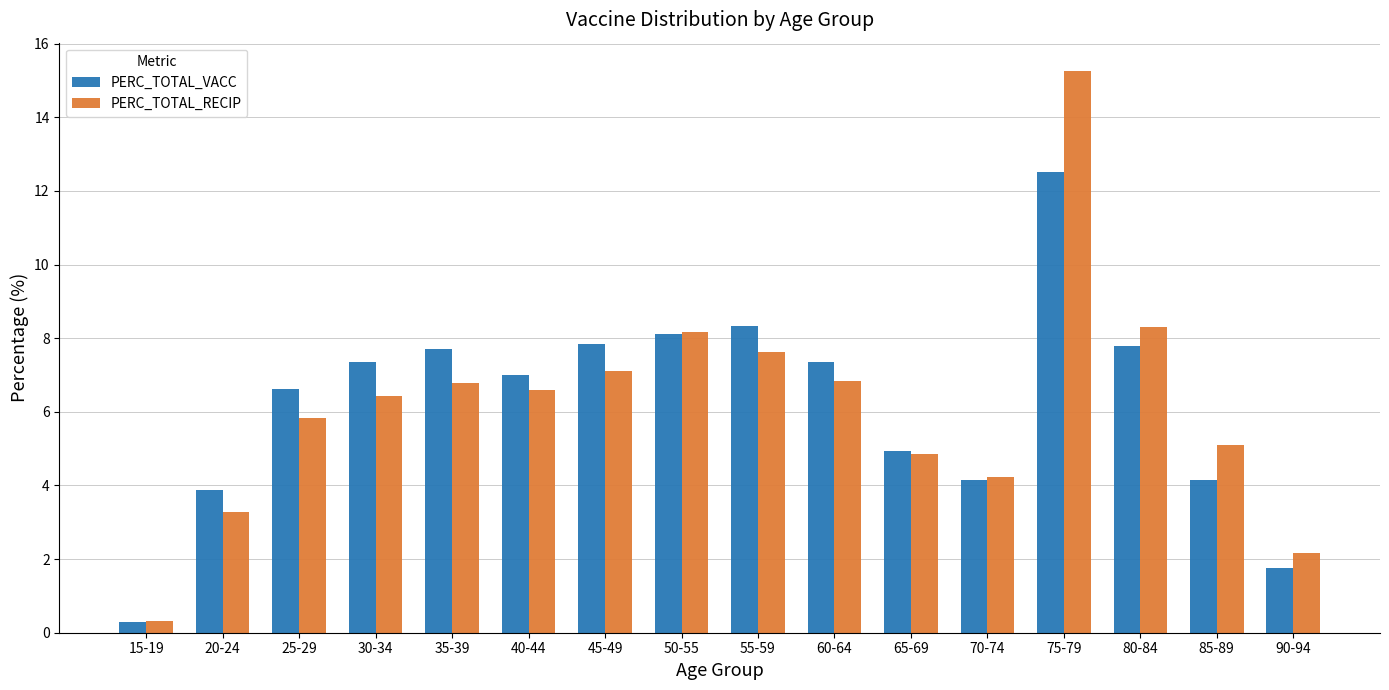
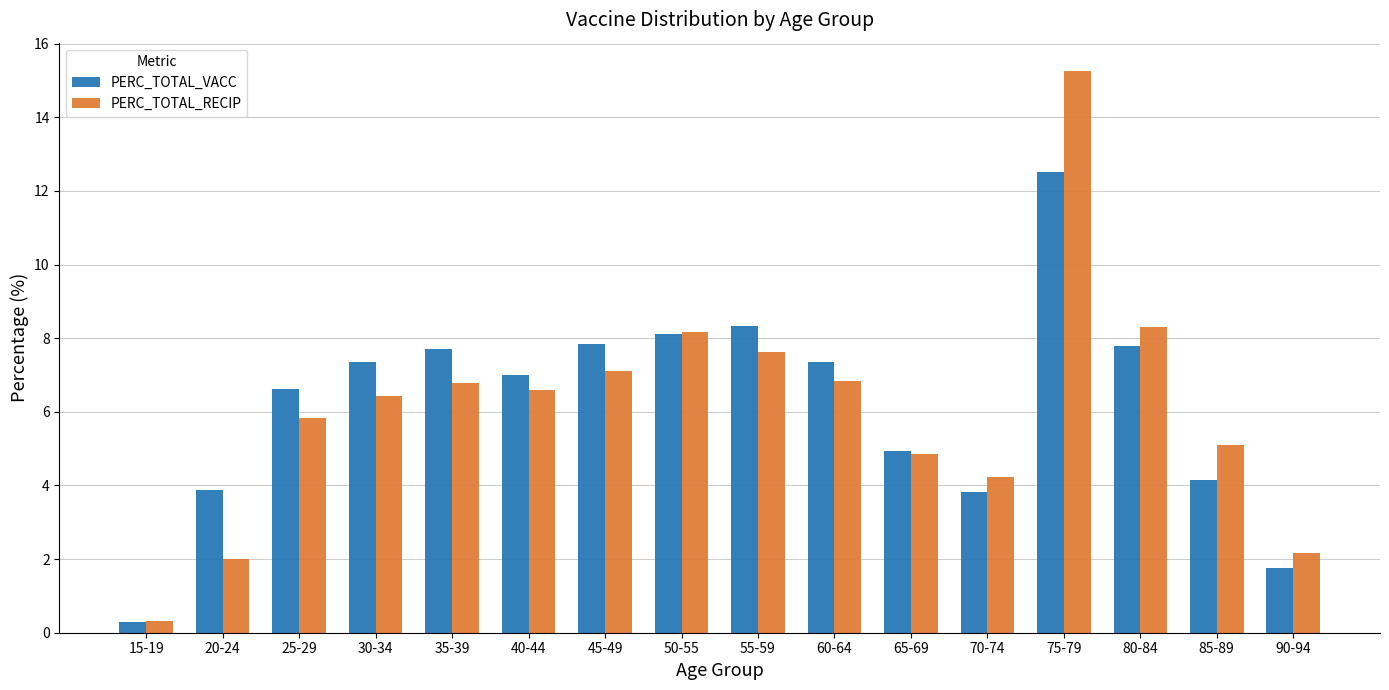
PERC_TOTAL_RECIP, 20-24: 3.3 -> 2.0
PERC_TOTAL_VACC, 70-74: 4.1 -> 3.8
